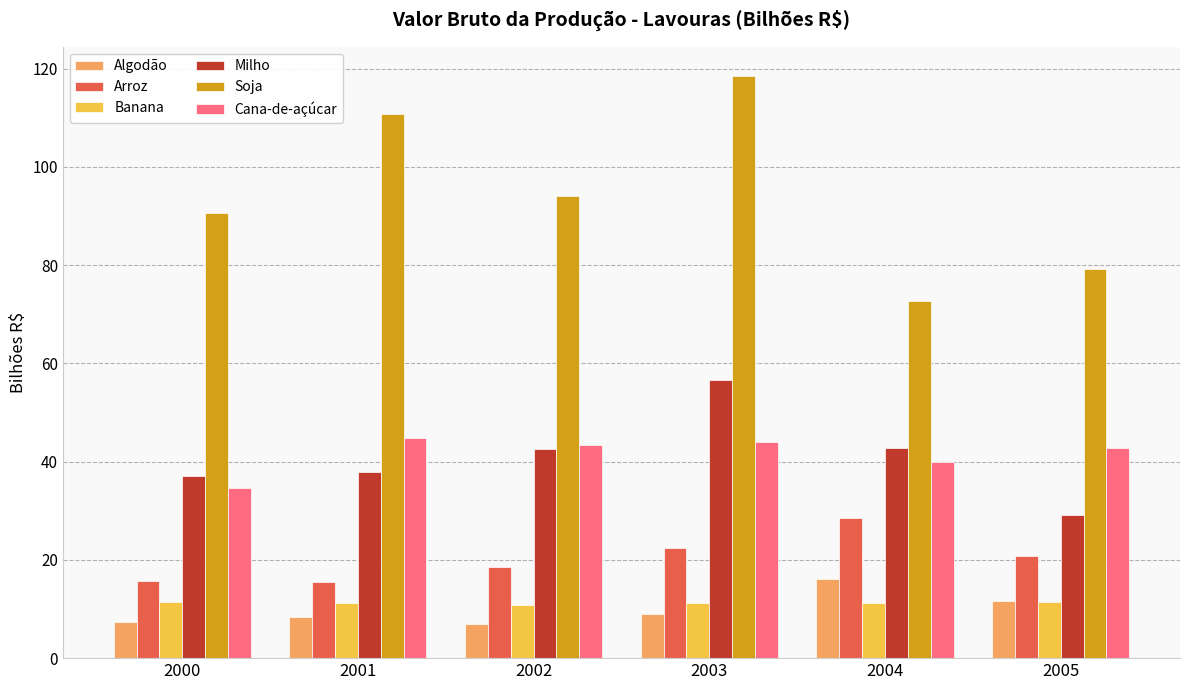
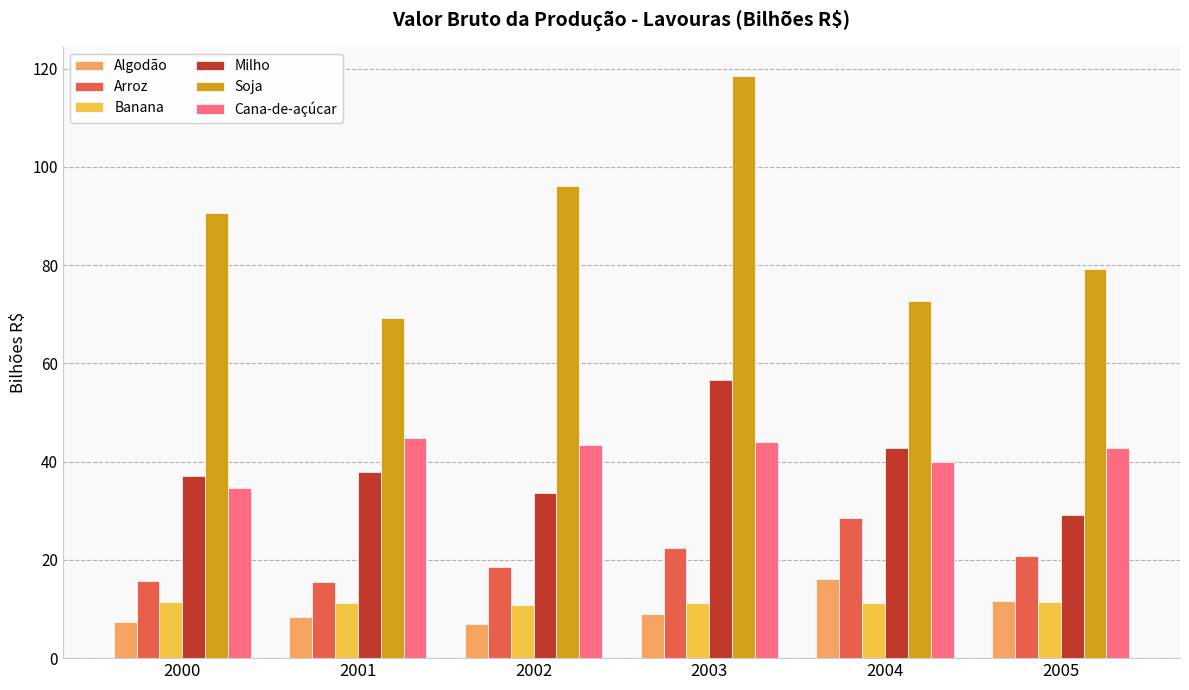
Soja, 2001: 111 -> 69
Milho, 2002: 43 -> 34
Soja, 2002: 94 -> 96
